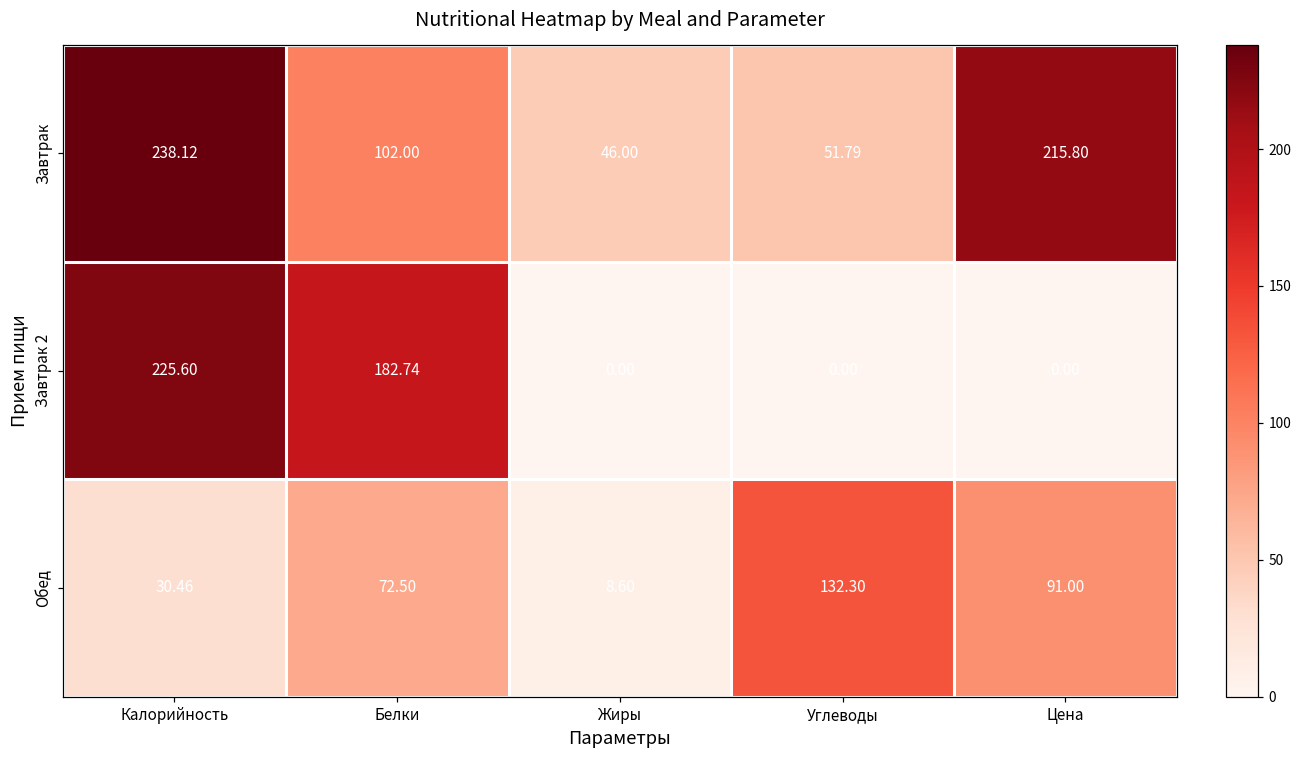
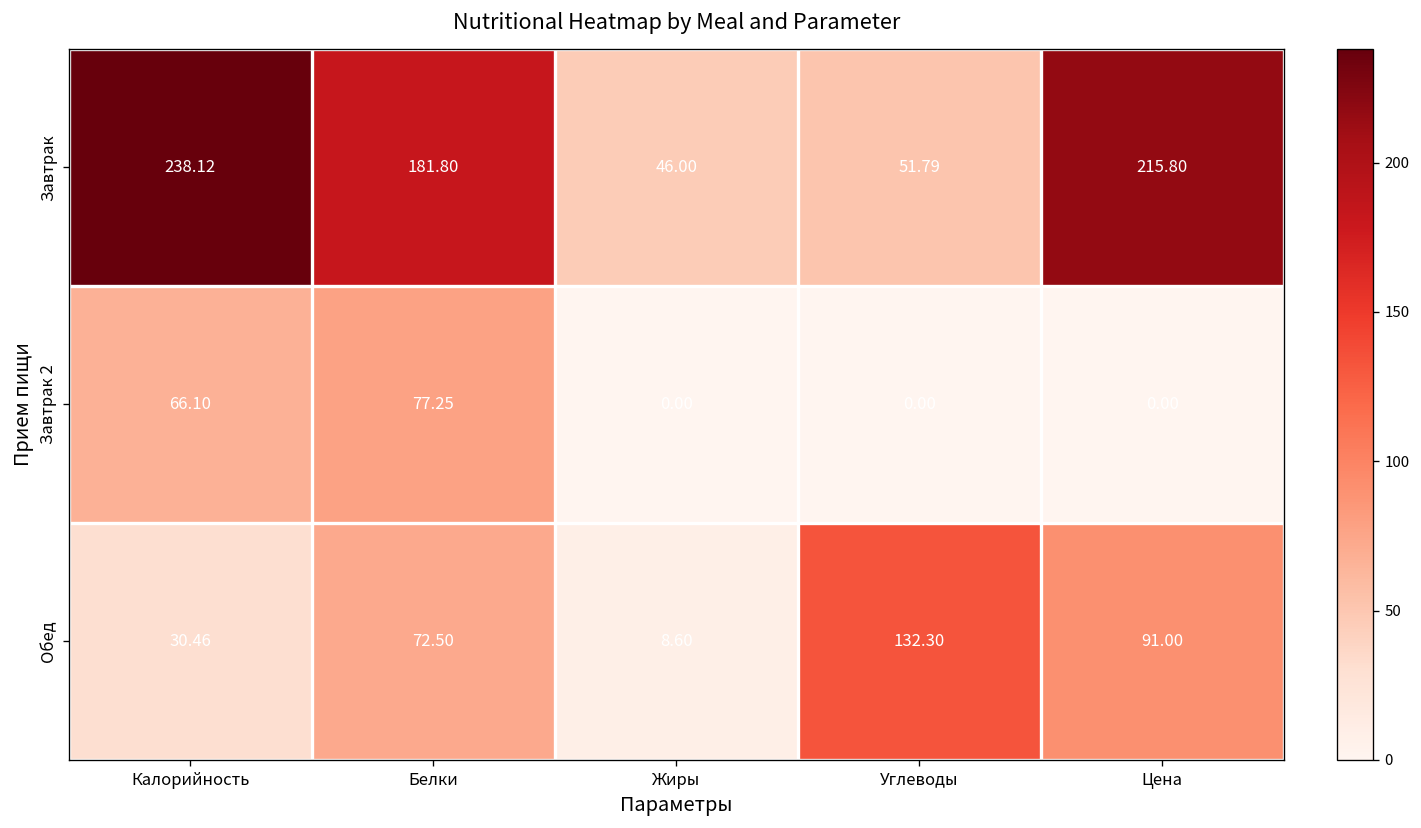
Завтрак, Белки: 102.00 -> 181.80
Завтрак 2, Калорийность: 225.60 -> 66.10
Завтрак 2, Белки: 182.74 -> 77.25
